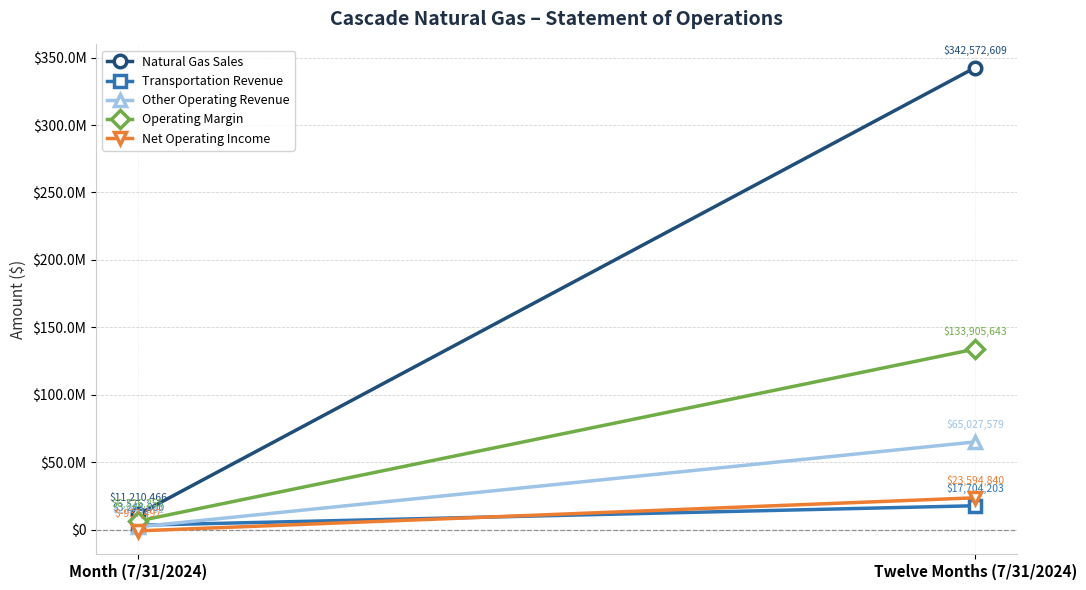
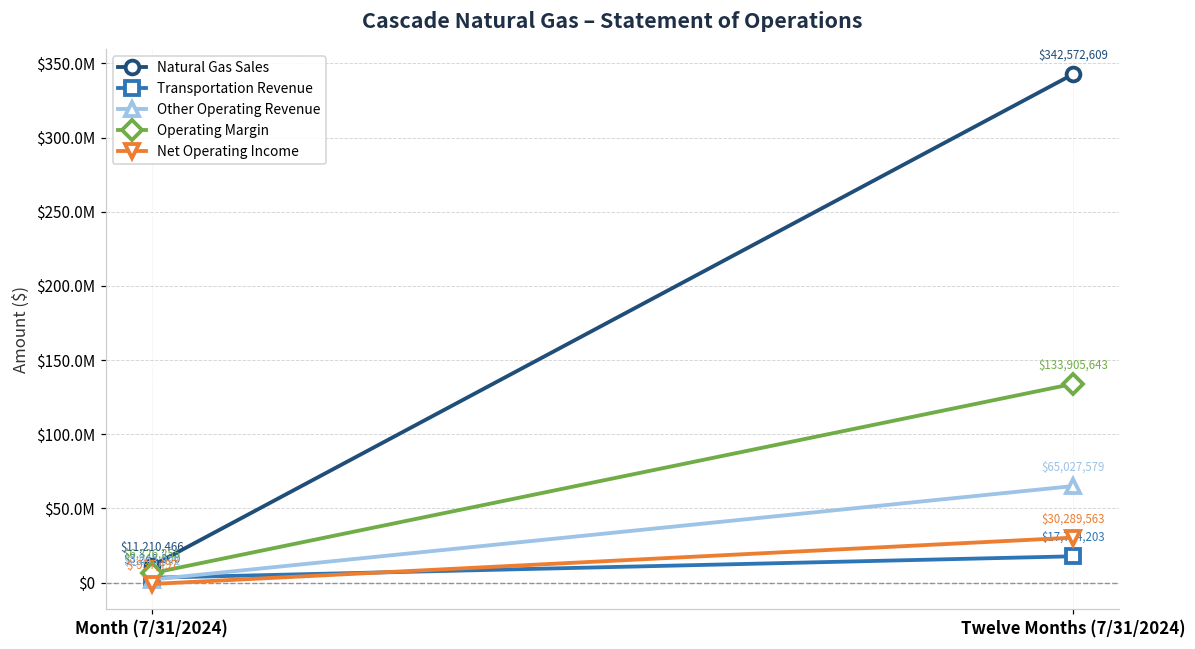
Net Operating Income, Twelve Months (7/31/2024): $23,594,840 -> $30,289,563
